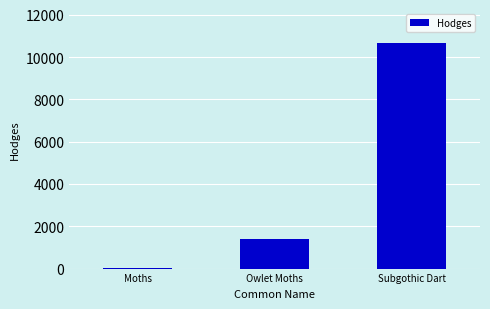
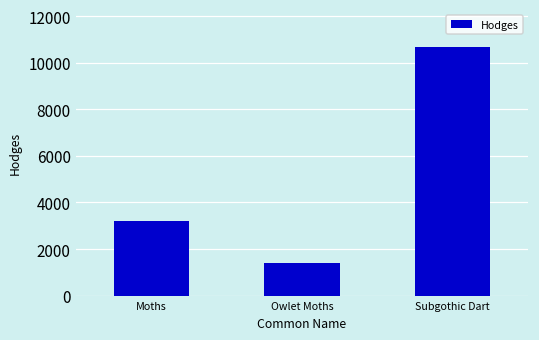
Moths: 0 -> 3200
